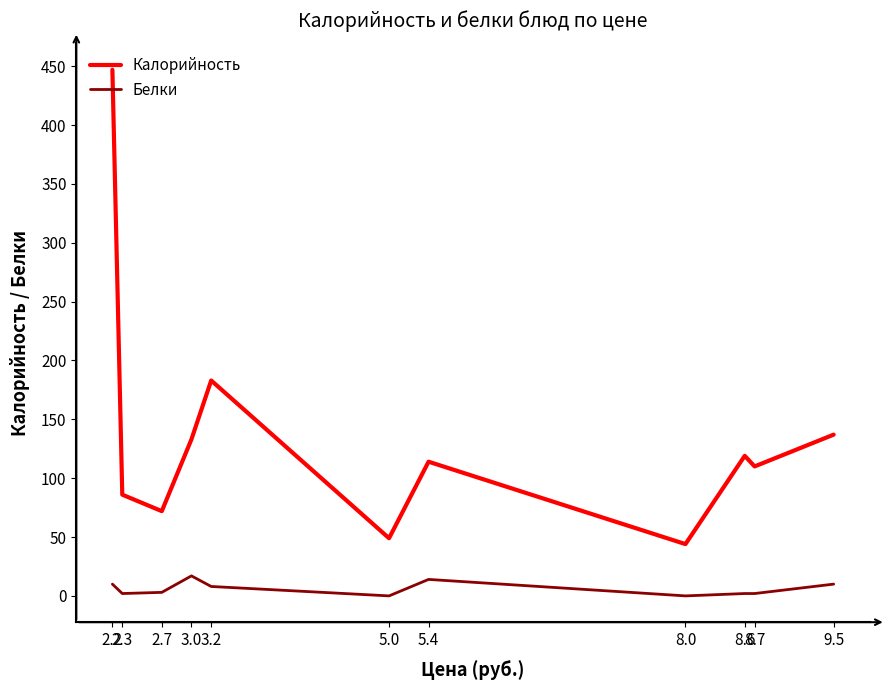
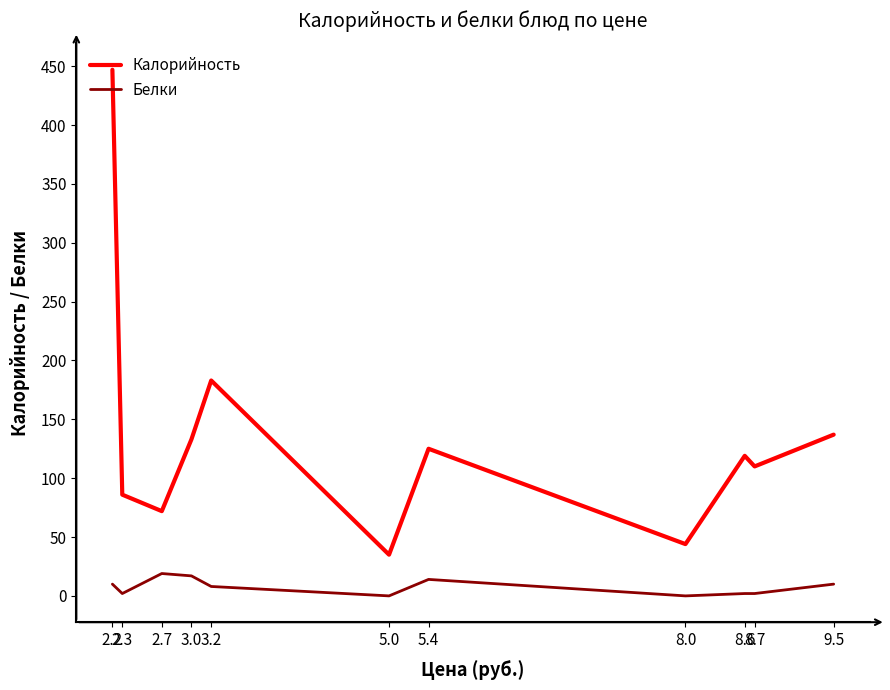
Белки, 2.7: 3 -> 19
Калорийность, 5.0: 49 -> 35
Калорийность, 5.4: 114 -> 125
